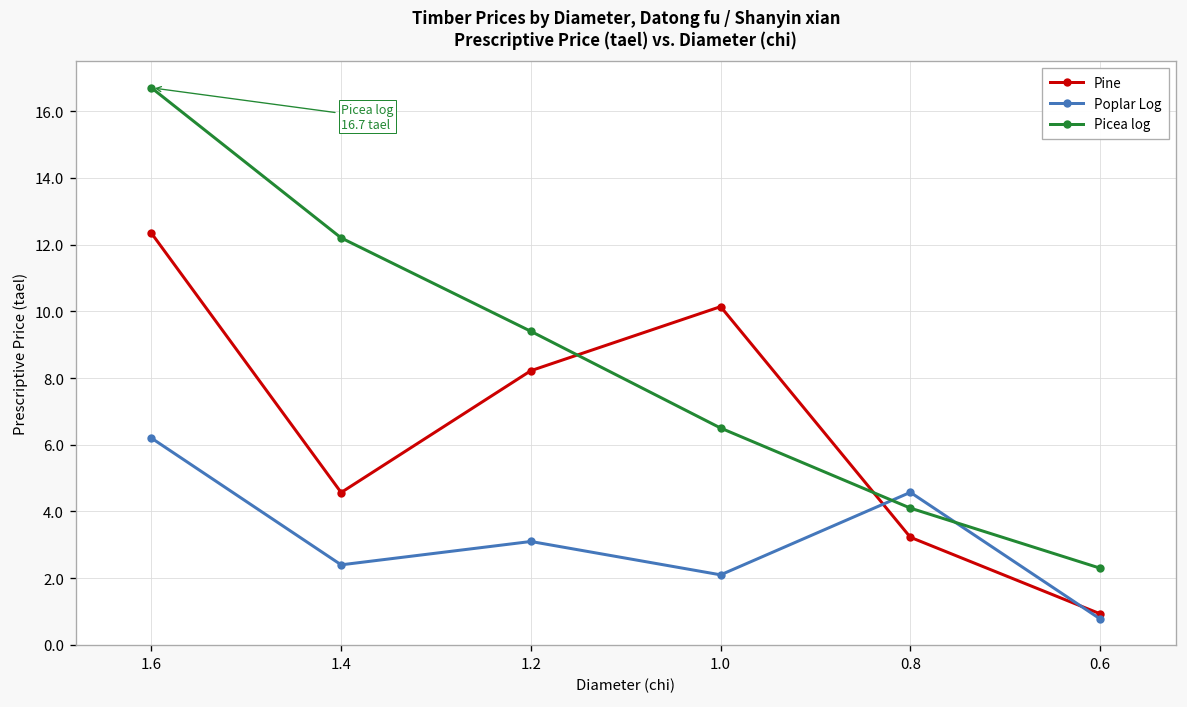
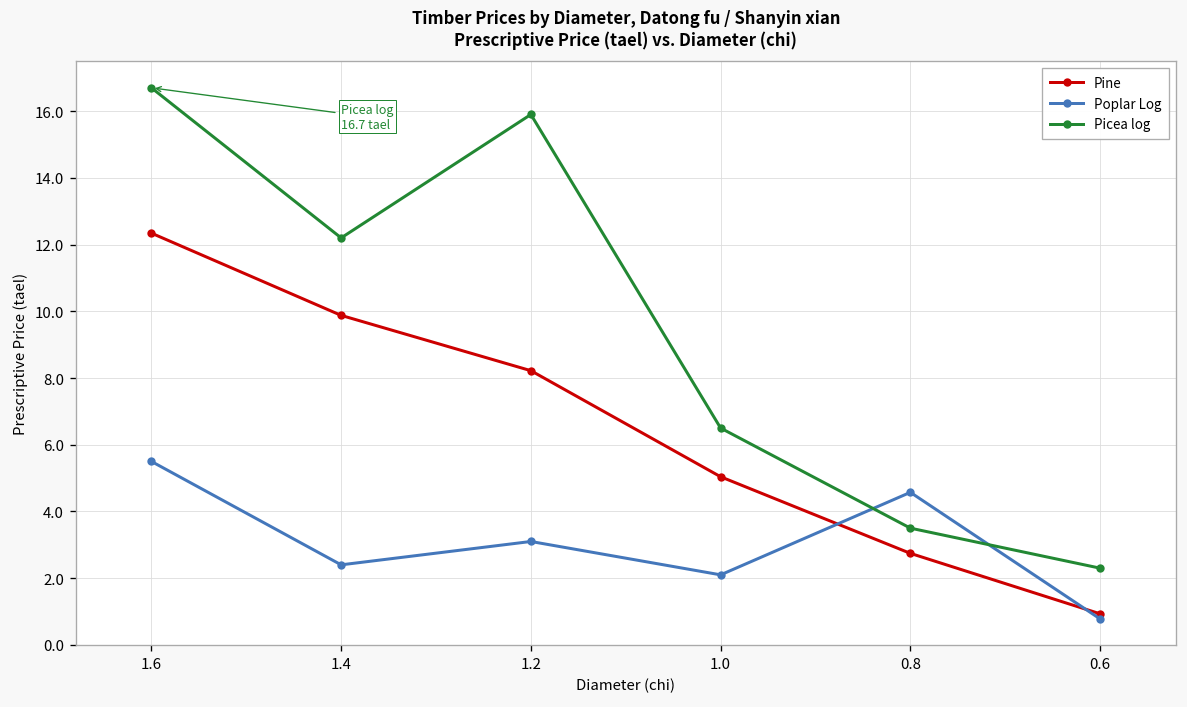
Poplar Log, 1.6: 6.2 -> 5.5
Pine, 1.4: 4.6 -> 9.9
Picea log, 1.2: 9.4 -> 15.9
Pine, 1.0: 10.1 -> 5.0
Pine, 0.8: 3.2 -> 2.7
Picea log, 0.8: 4.1 -> 3.5
